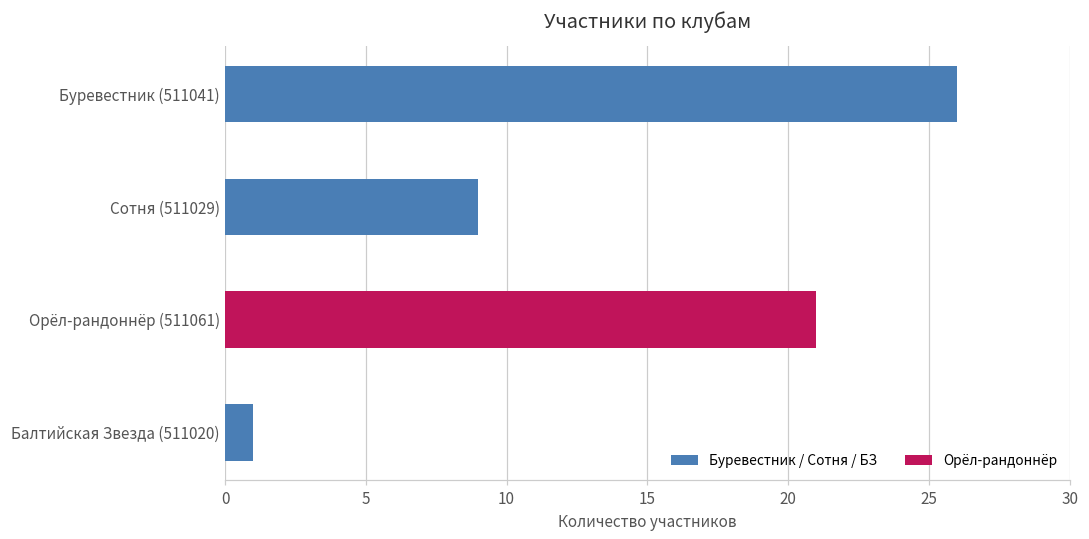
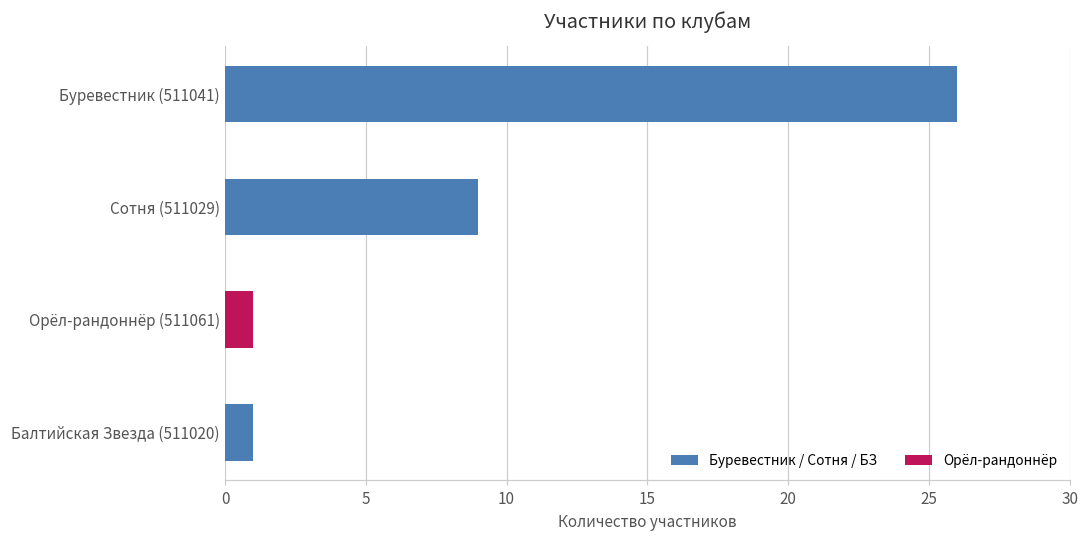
Орёл-рандоннёр (511061): 21 -> 1
